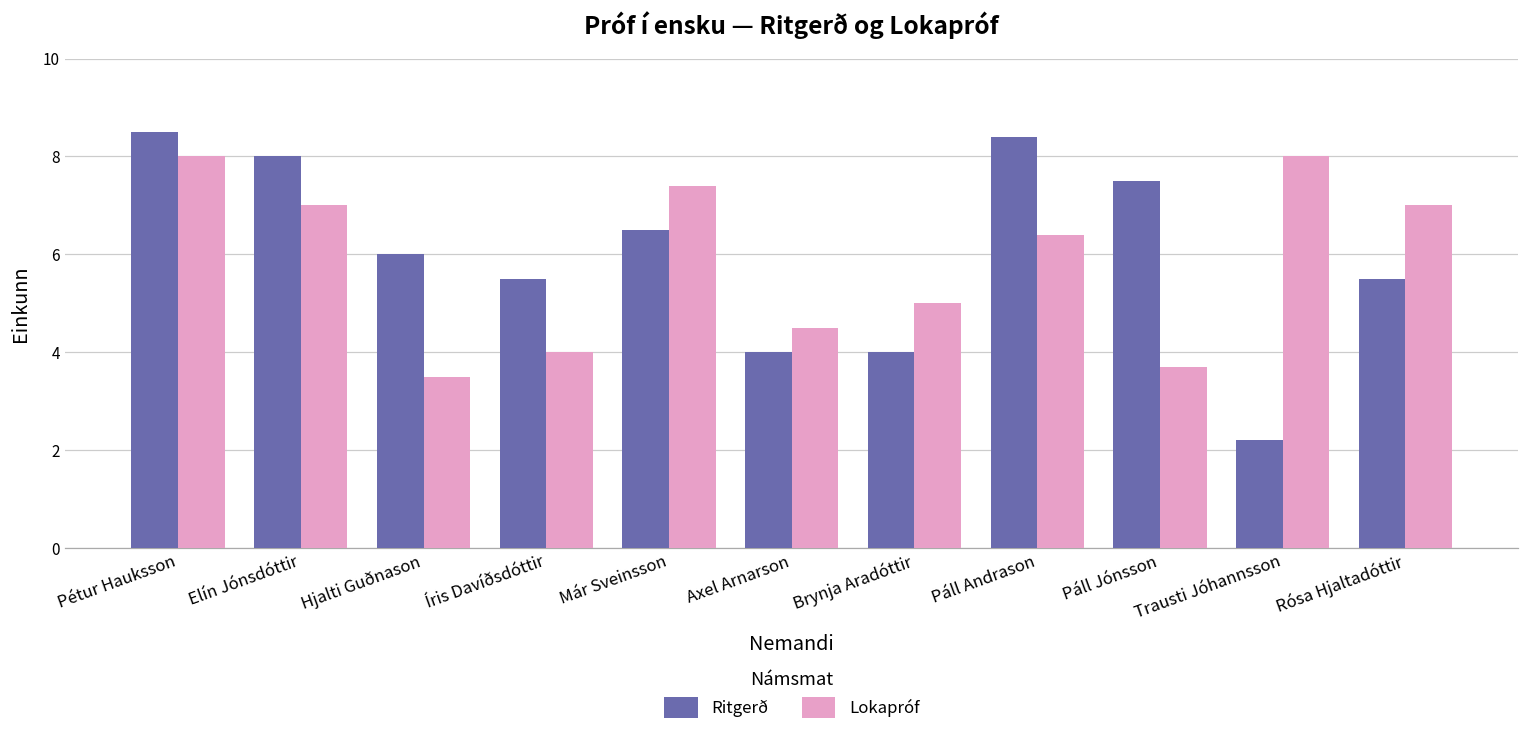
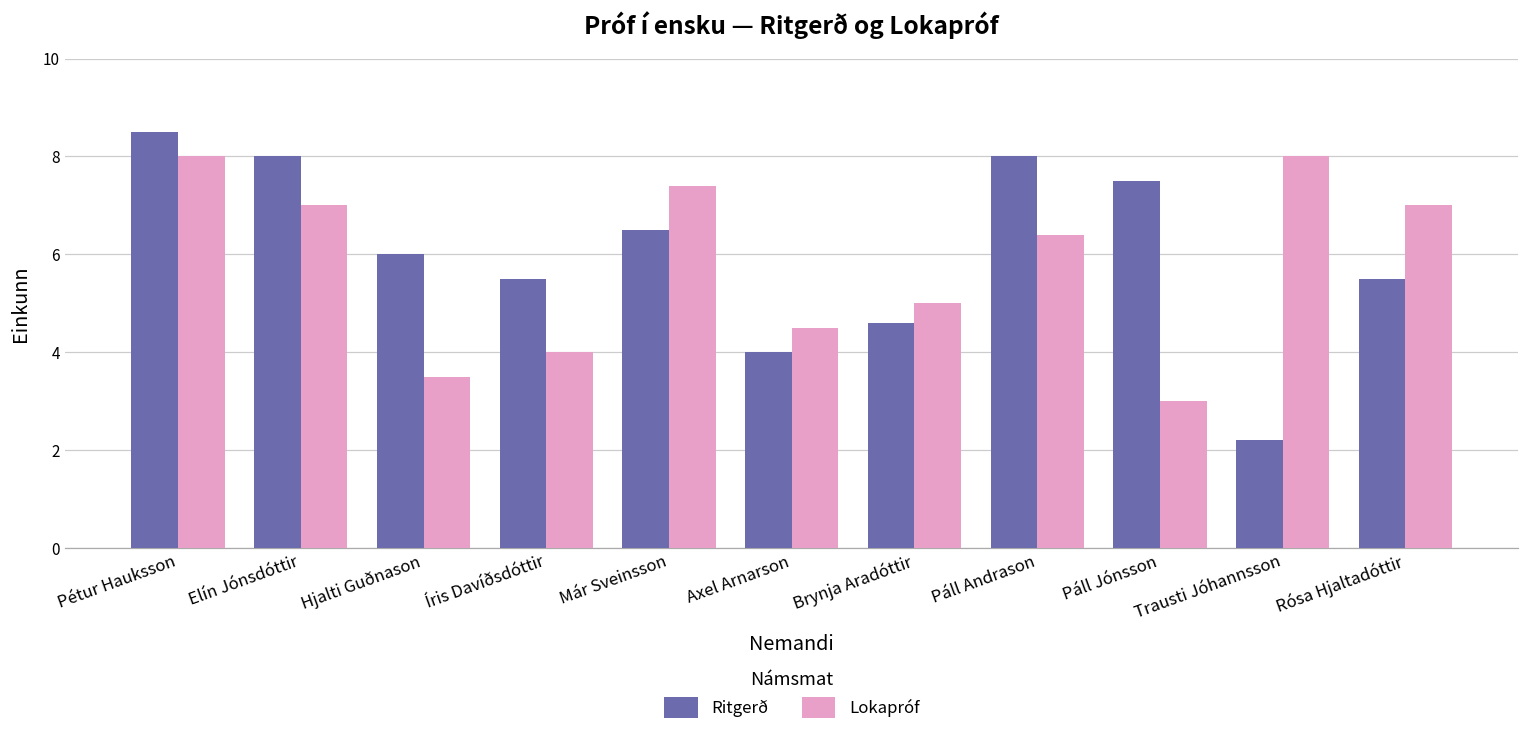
Ritgerð, Brynja Aradóttir: 4.0 -> 4.6
Ritgerð, Páll Andrason: 8.4 -> 8.0
Lokapróf, Páll Jónsson: 3.7 -> 3.0
